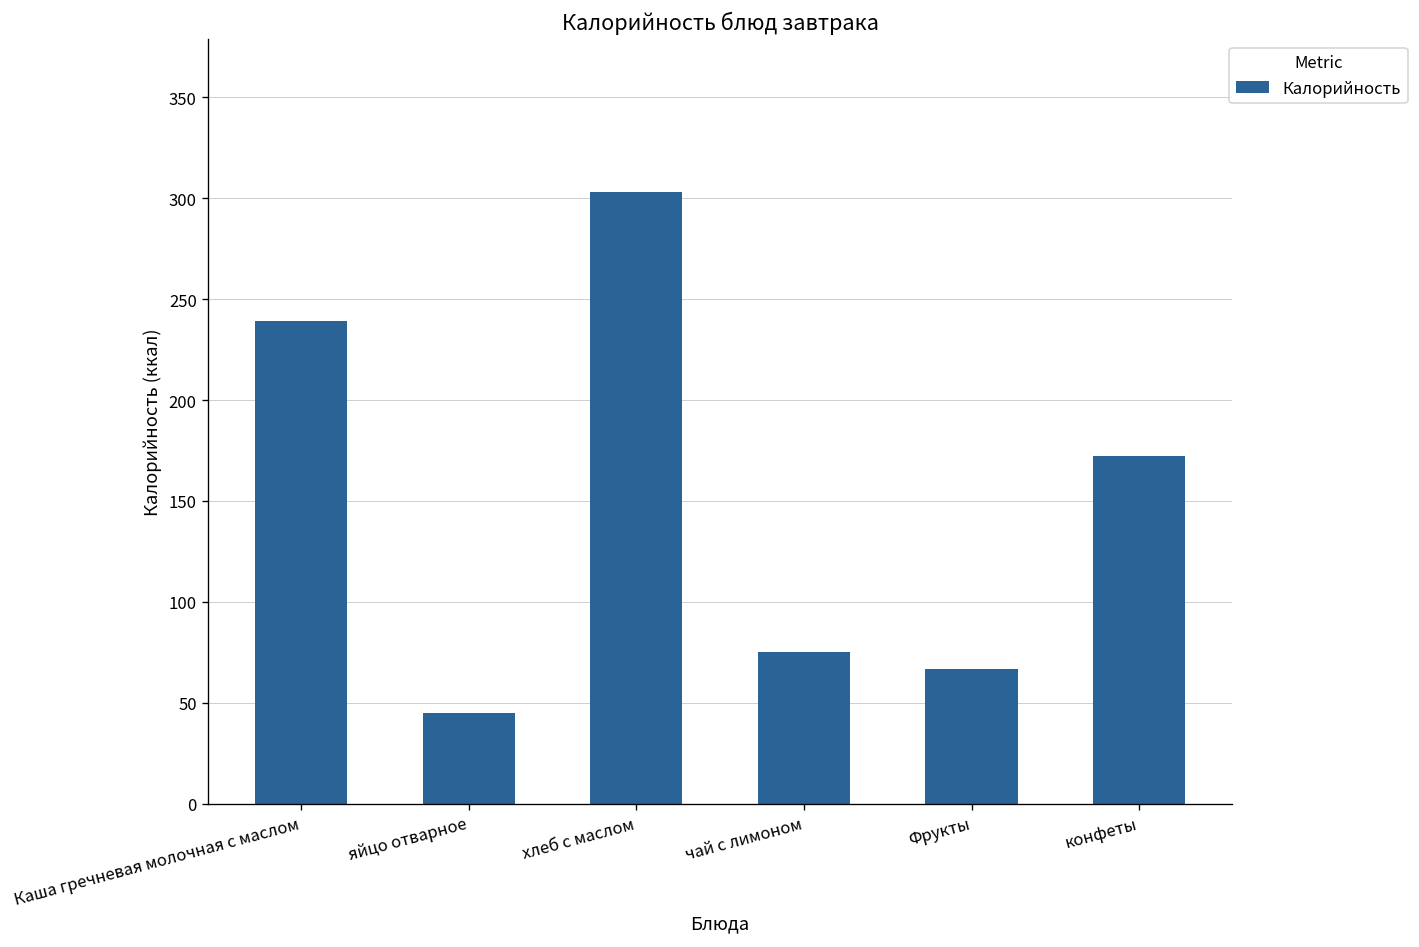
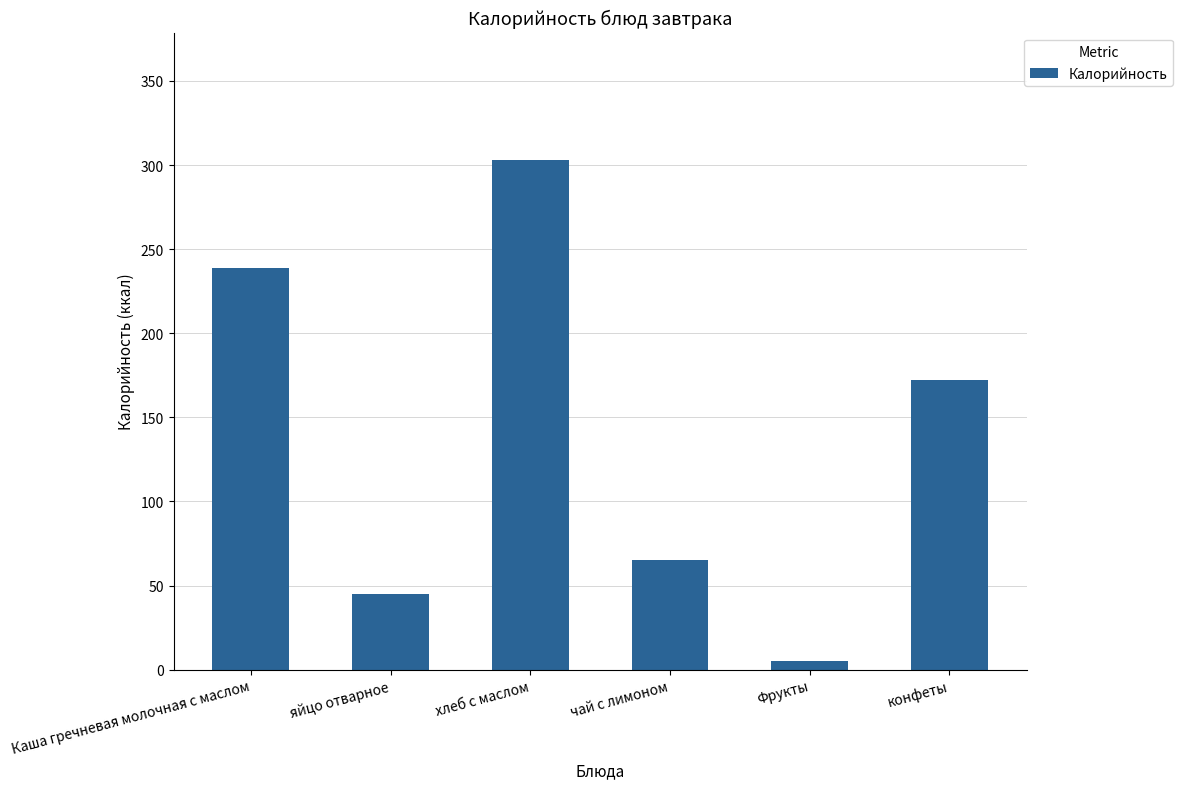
чай с лимоном: 75 -> 65
Фрукты: 67 -> 5
